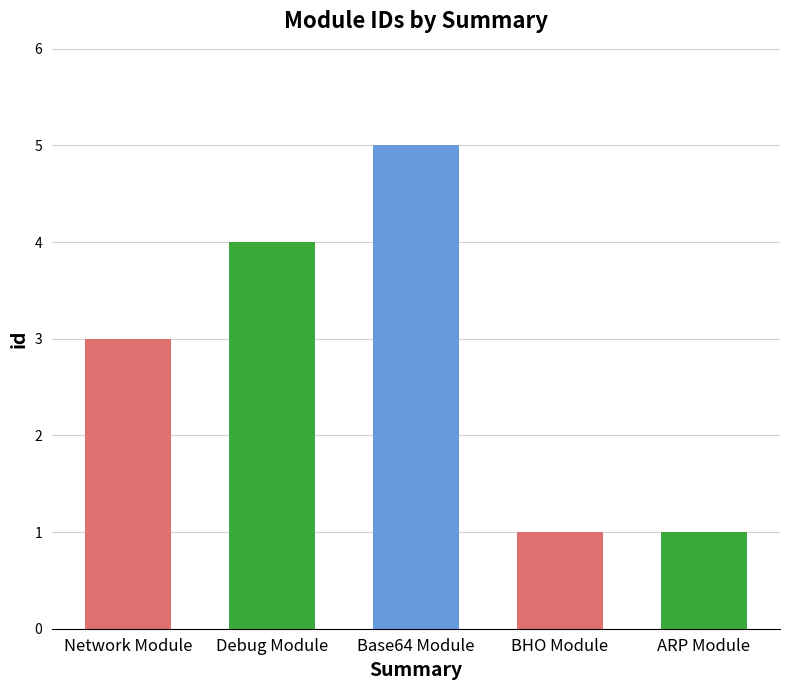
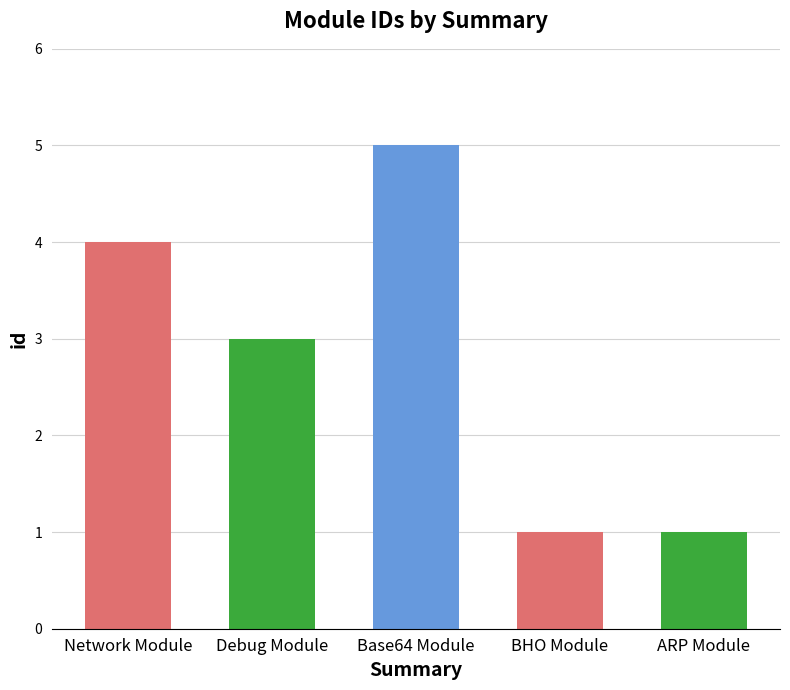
Network Module: 3 -> 4
Debug Module: 4 -> 3
